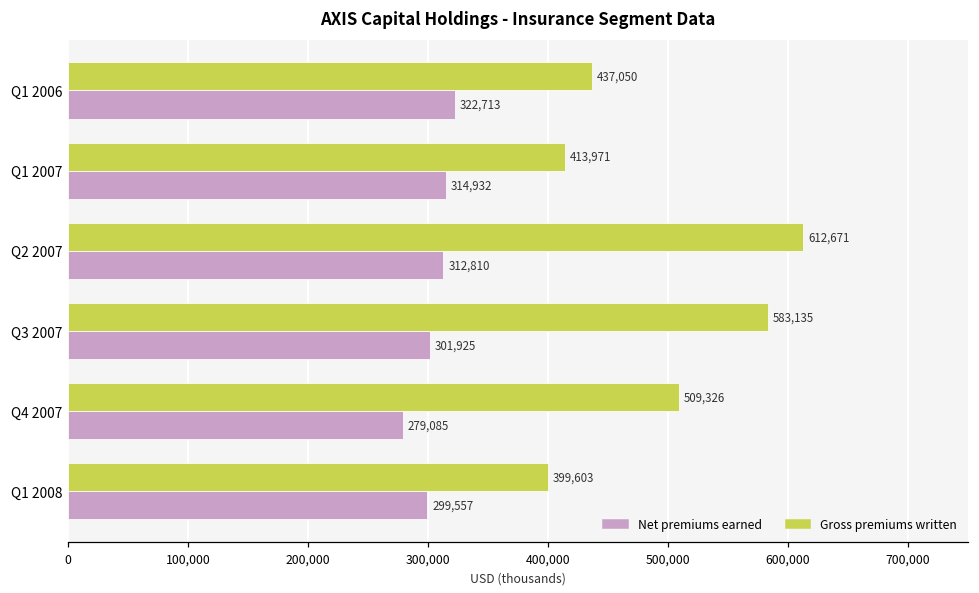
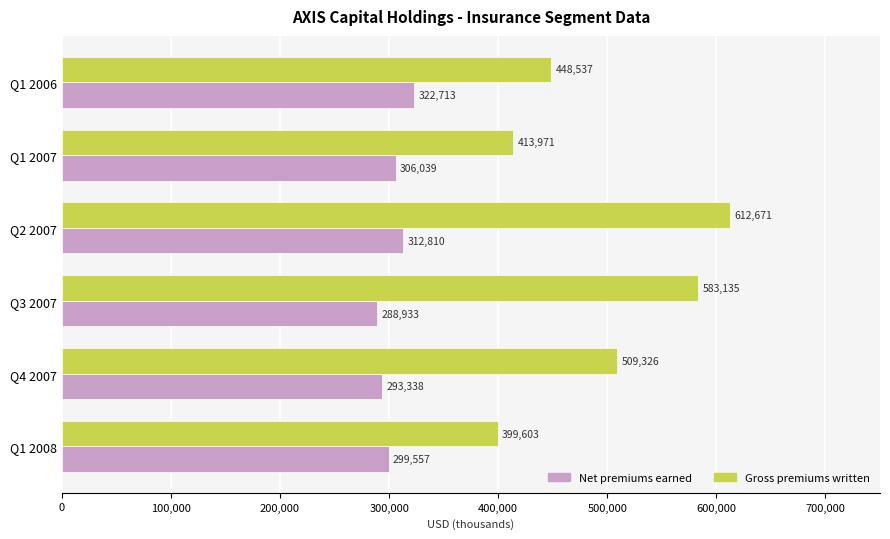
Gross premiums written, Q1 2006: 437,050 -> 448,537
Net premiums earned, Q1 2007: 314,932 -> 306,039
Net premiums earned, Q3 2007: 301,925 -> 288,933
Net premiums earned, Q4 2007: 279,085 -> 293,338
